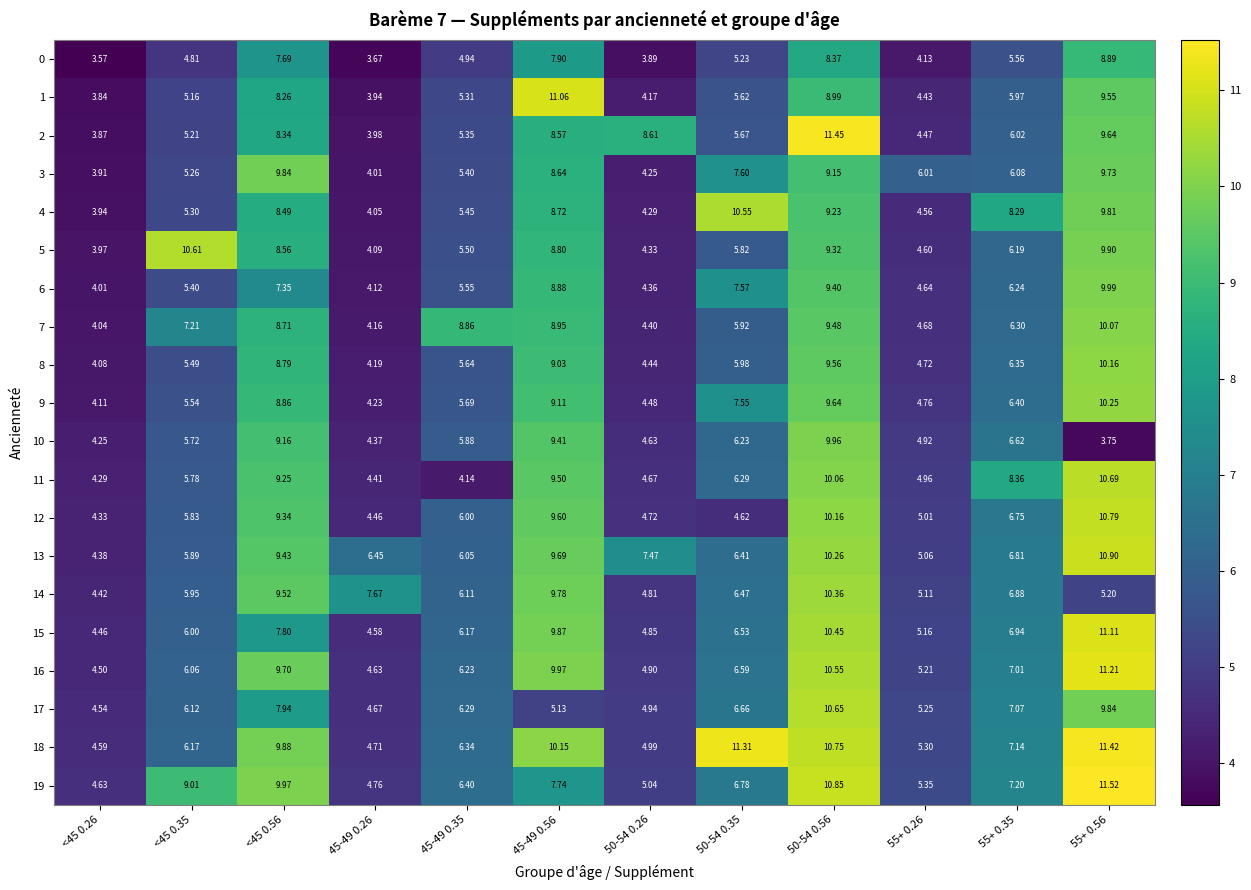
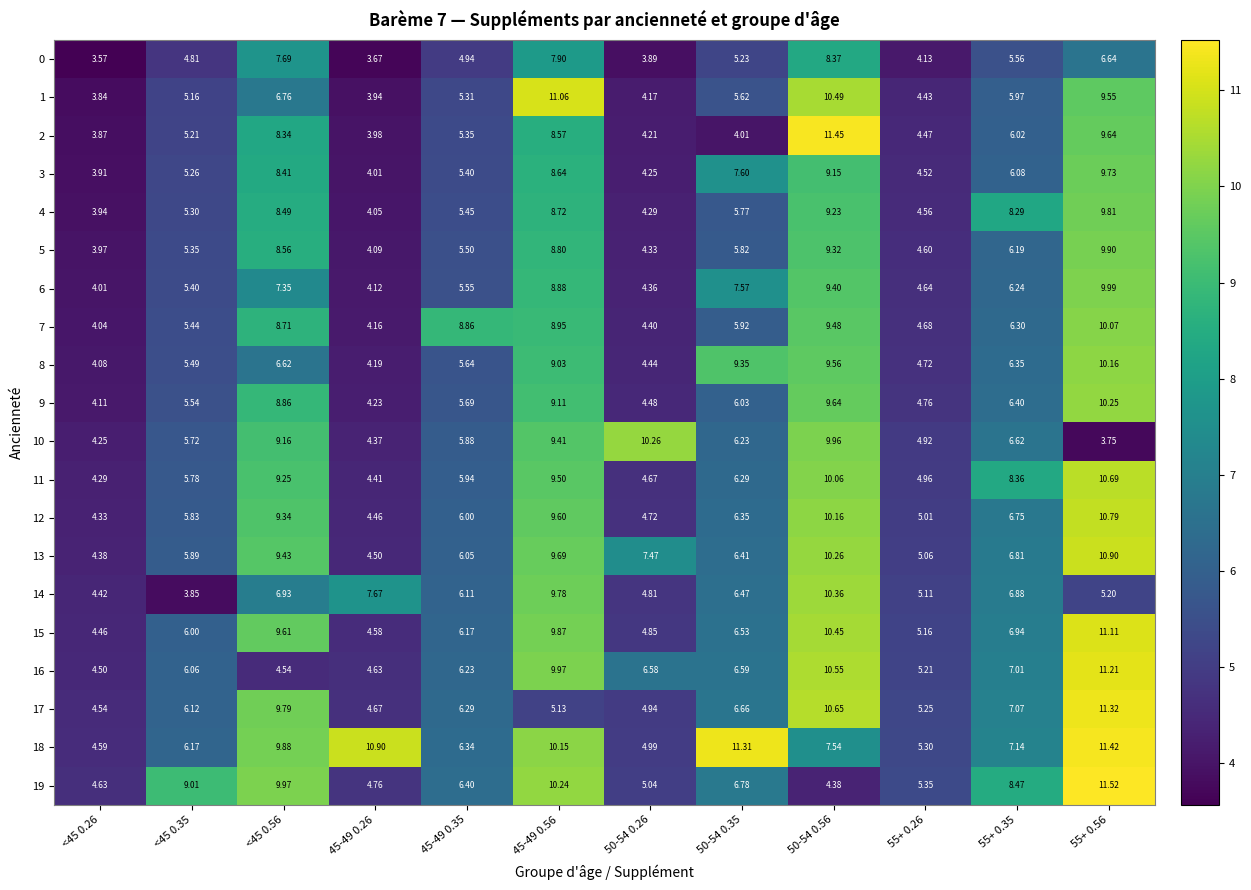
0, 55+ 0.56: 8.89 -> 6.64
1, <45 0.56: 8.26 -> 6.76
1, 50-54 0.56: 8.99 -> 10.49
2, 50-54 0.26: 8.61 -> 4.21
2, 50-54 0.35: 5.67 -> 4.01
3, <45 0.56: 9.84 -> 8.41
3, 55+ 0.26: 6.01 -> 4.52
4, 50-54 0.35: 10.55 -> 5.77
5, <45 0.35: 10.61 -> 5.35
7, <45 0.35: 7.21 -> 5.44
8, <45 0.56: 8.79 -> 6.62
8, 50-54 0.35: 5.98 -> 9.35
9, 50-54 0.35: 7.55 -> 6.03
10, 50-54 0.26: 4.63 -> 10.26
11, 45-49 0.35: 4.14 -> 5.94
12, 50-54 0.35: 4.62 -> 6.35
13, 45-49 0.26: 6.45 -> 4.50
14, <45 0.35: 5.95 -> 3.85
14, <45 0.56: 9.52 -> 6.93
15, <45 0.56: 7.80 -> 9.61
16, <45 0.56: 9.70 -> 4.54
16, 50-54 0.26: 4.90 -> 6.58
17, <45 0.56: 7.94 -> 9.79
17, 55+ 0.56: 9.84 -> 11.32
18, 45-49 0.26: 4.71 -> 10.90
18, 50-54 0.56: 10.75 -> 7.54
19, 45-49 0.56: 7.74 -> 10.24
19, 50-54 0.56: 10.85 -> 4.38
19, 55+ 0.35: 7.20 -> 8.47
